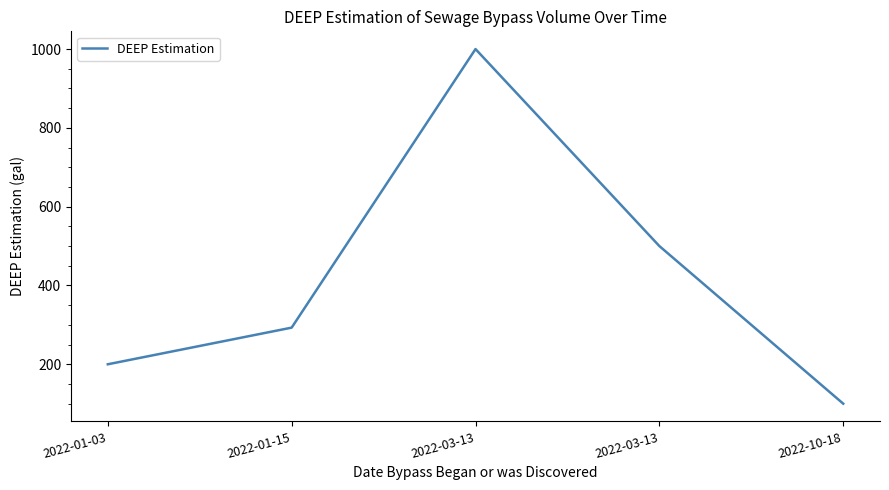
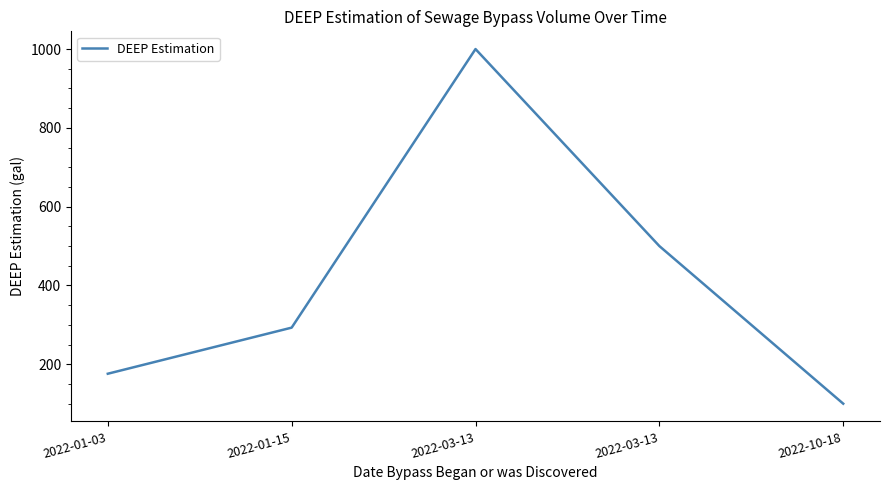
2022-01-03: 200 -> 180
